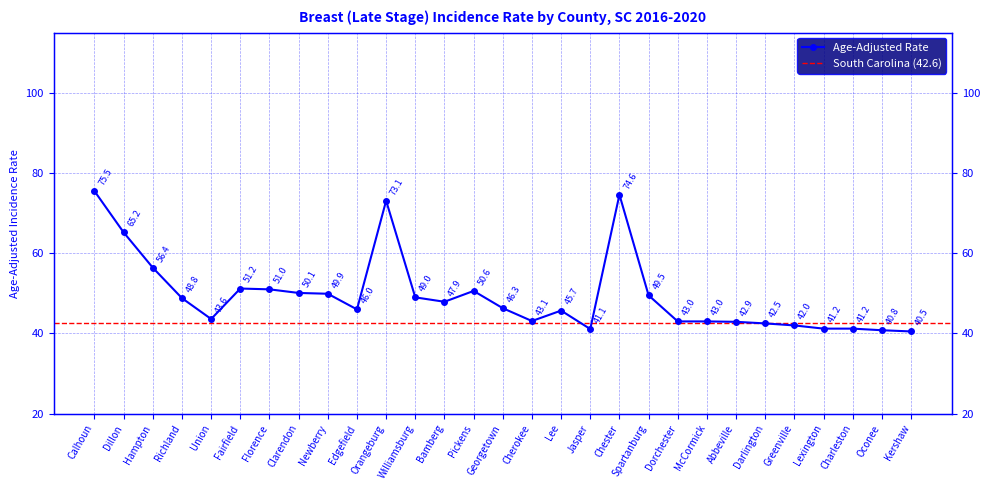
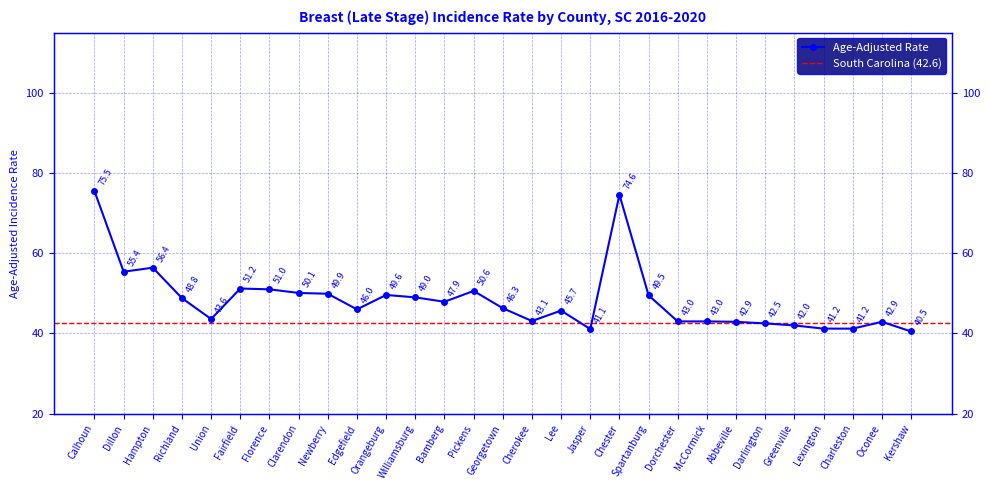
Dillon: 65.2 -> 55.4
Orangeburg: 73.1 -> 49.6
Oconee: 40.8 -> 42.9
